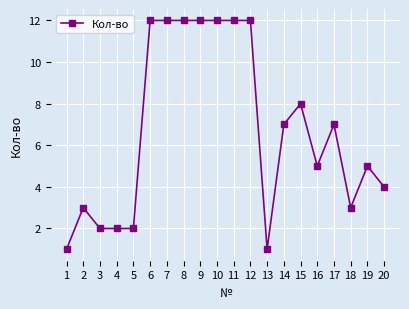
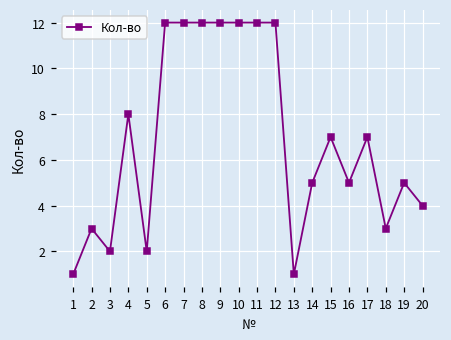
4: 2 -> 8
14: 7 -> 5
15: 8 -> 7
